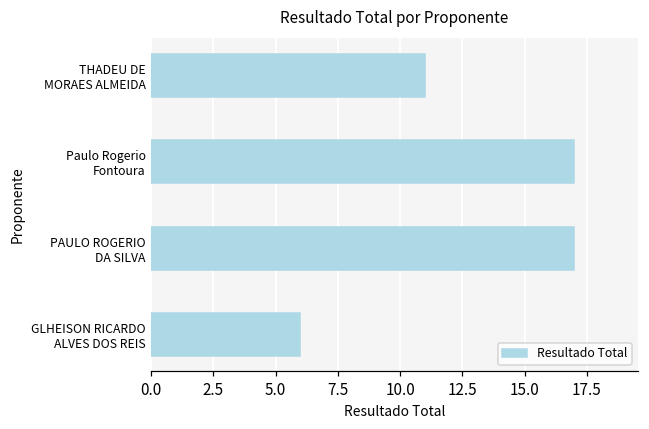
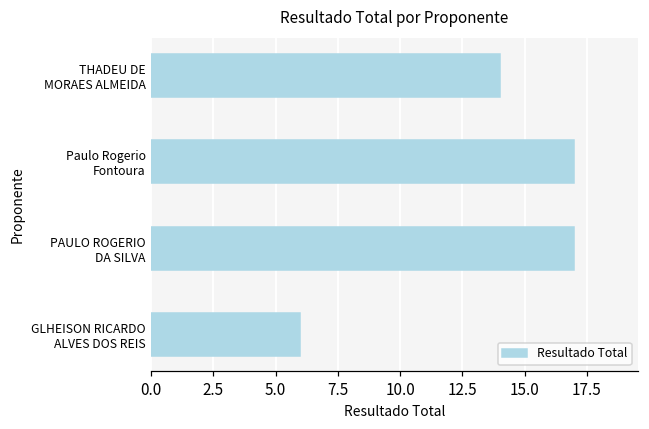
THADEU DE MORAES ALMEIDA: 11 -> 14
